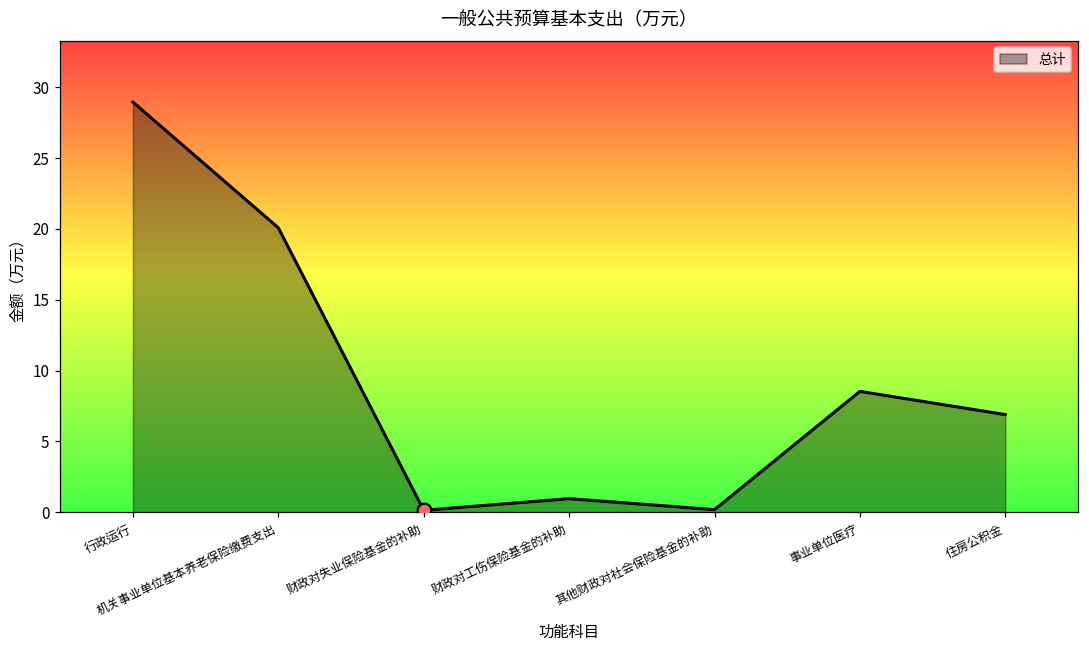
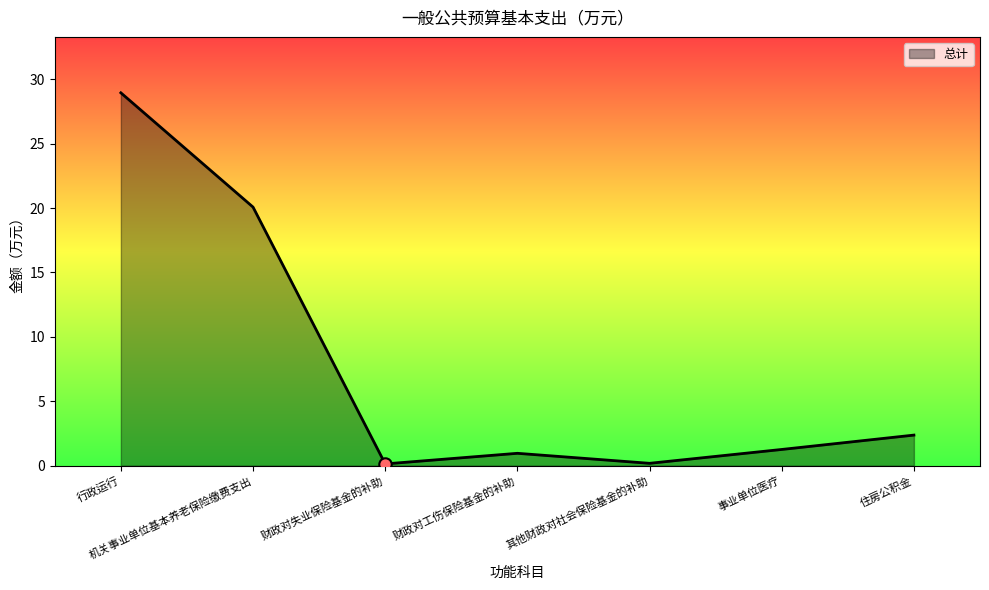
总计, 事业单位医疗: 8.5 -> 1.3
总计, 住房公积金: 6.9 -> 2.4
